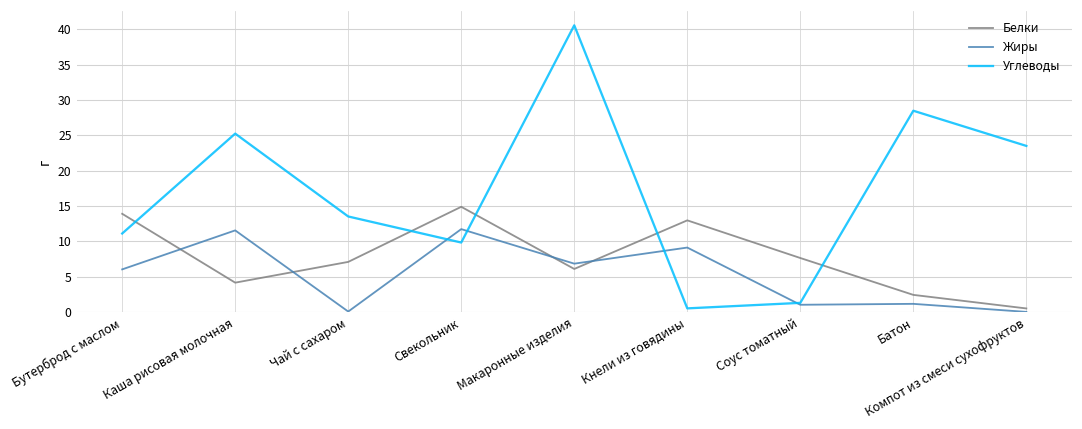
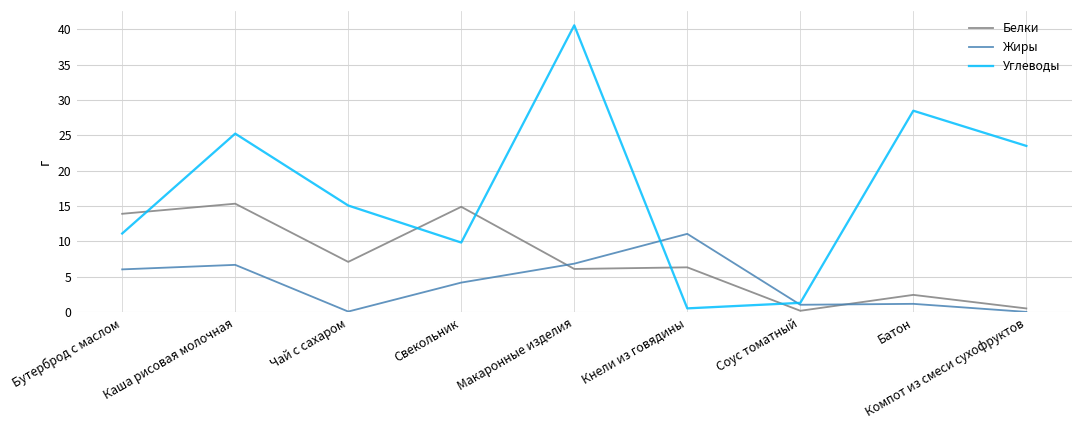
Белки, Каша рисовая молочная: 4 -> 15
Жиры, Каша рисовая молочная: 12 -> 7
Углеводы, Чай с сахаром: 14 -> 15
Жиры, Свекольник: 12 -> 4
Белки, Кнели из говядины: 13 -> 6
Жиры, Кнели из говядины: 9 -> 11
Белки, Соус томатный: 8 -> 0
